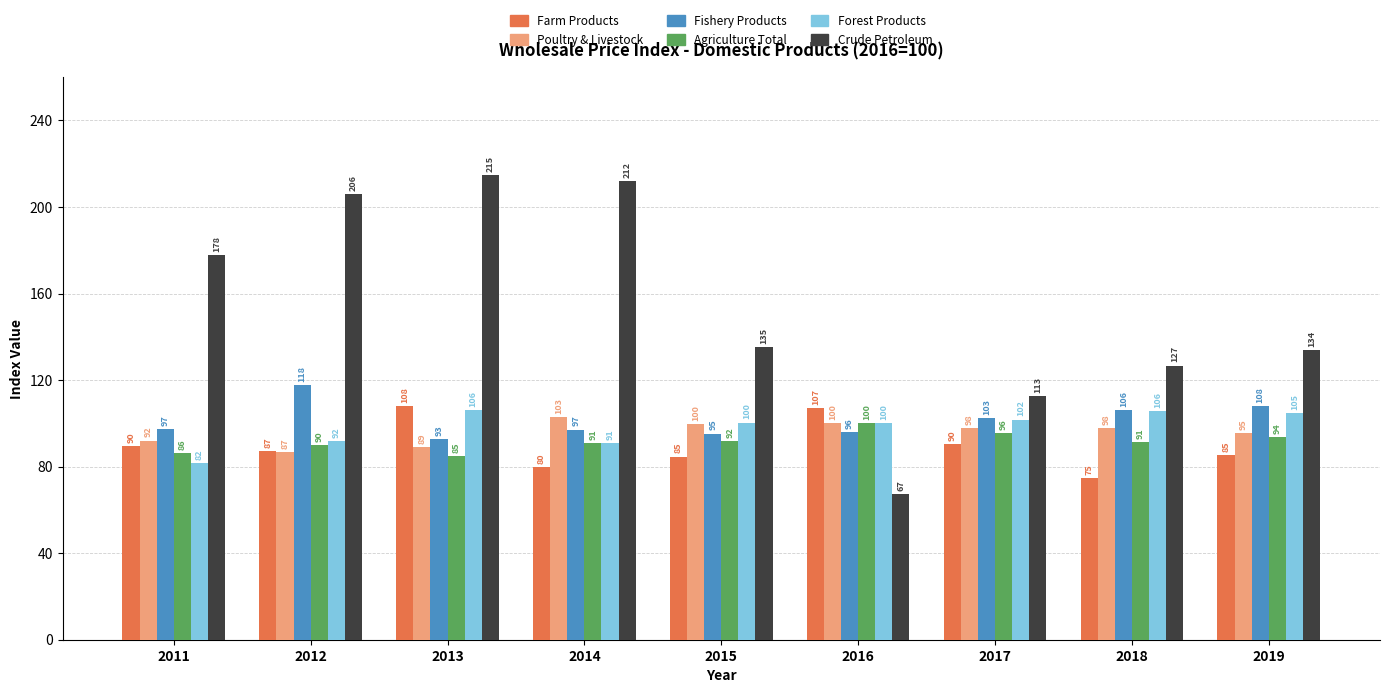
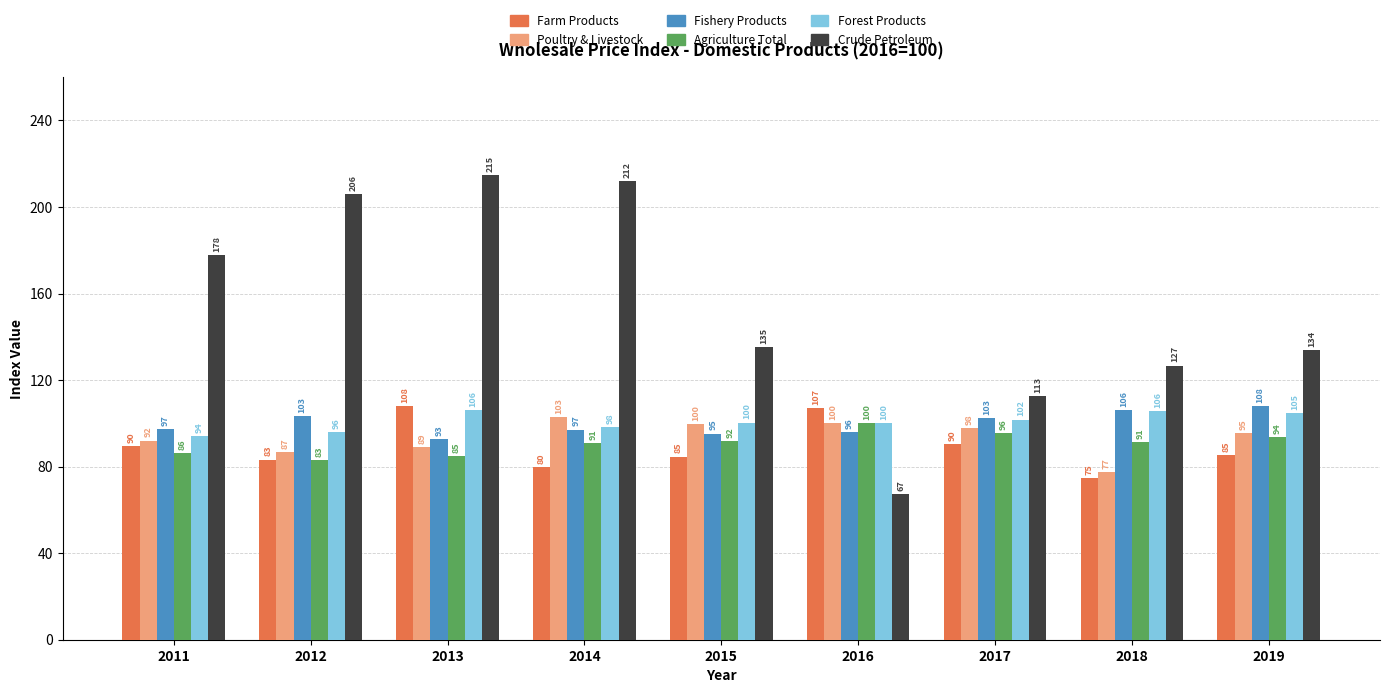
Forest Products, 2011: 82 -> 94
Farm Products, 2012: 87 -> 83
Fishery Products, 2012: 118 -> 103
Agriculture Total, 2012: 90 -> 83
Forest Products, 2012: 92 -> 96
Forest Products, 2014: 91 -> 98
Poultry & Livestock, 2018: 98 -> 77
